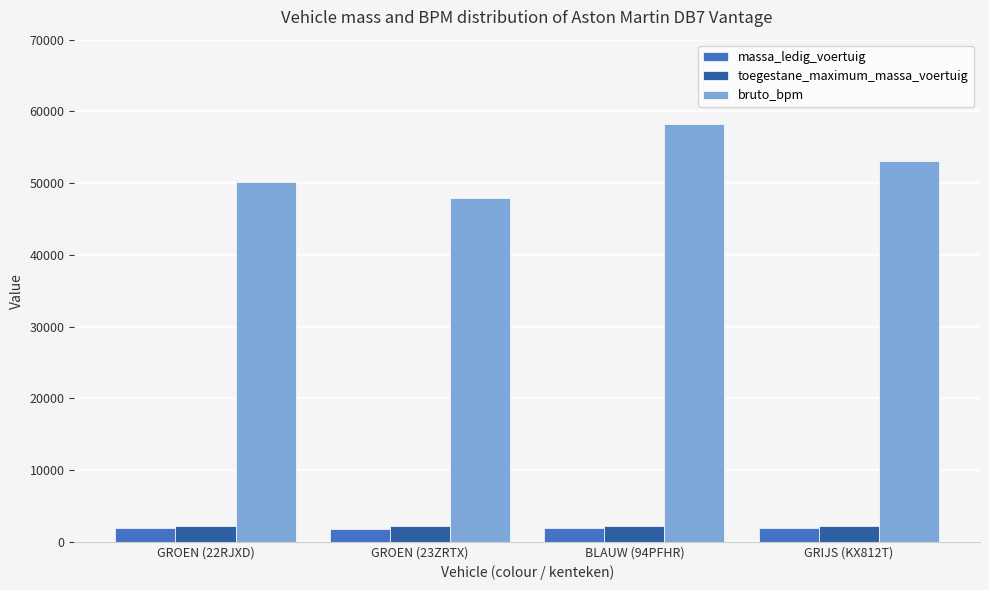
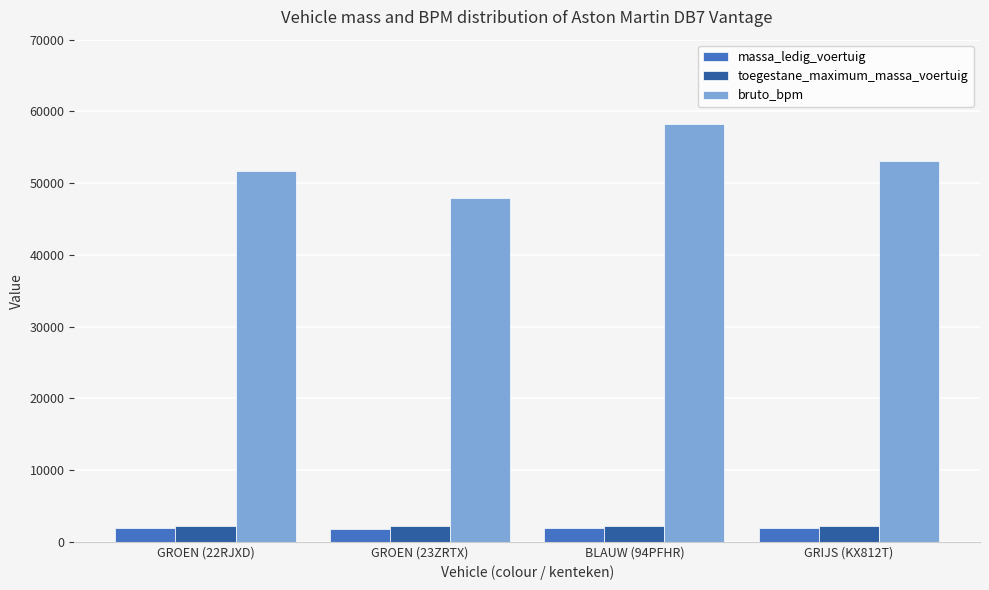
bruto_bpm, GROEN (22RJXD): 50000 -> 52000
